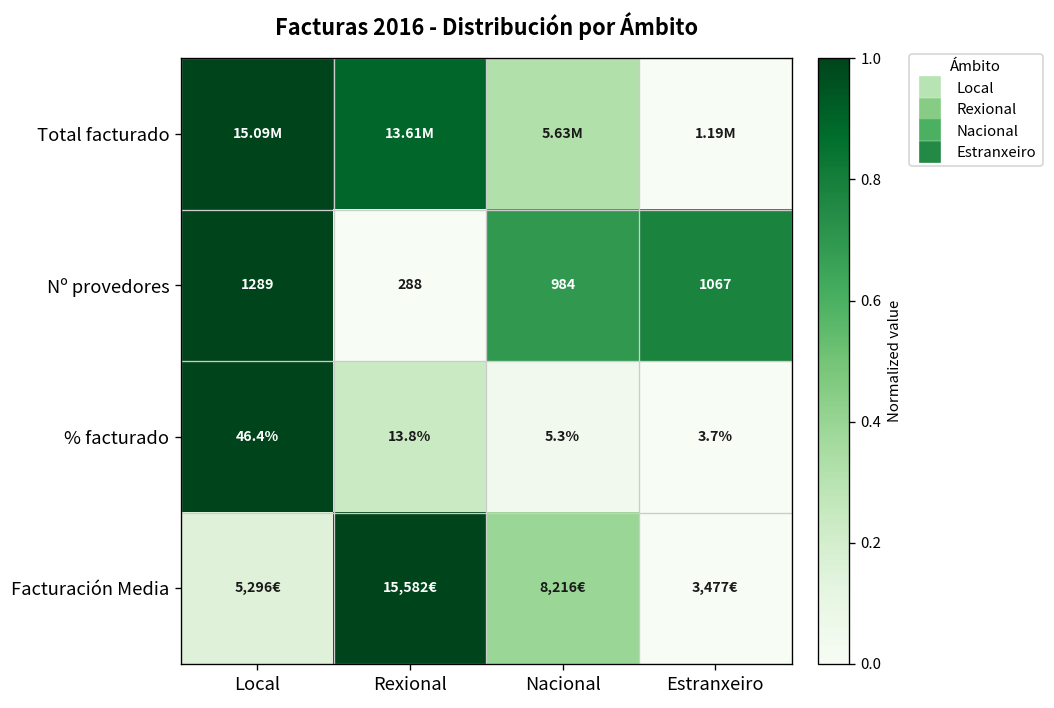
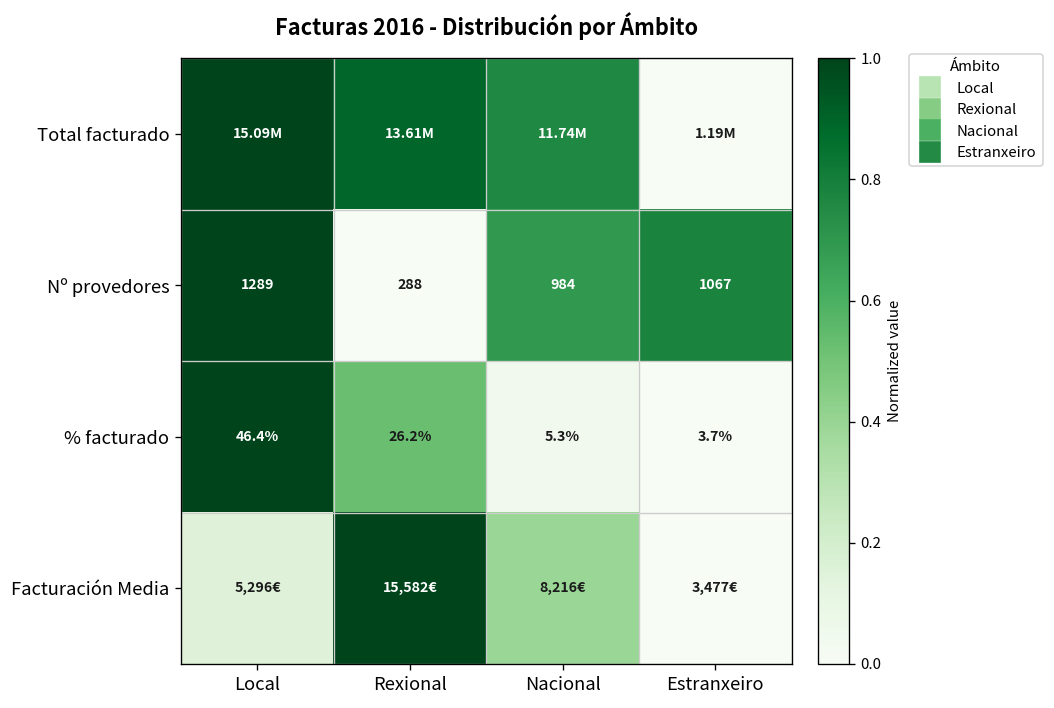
Total facturado, Nacional: 5.63M -> 11.74M
% facturado, Rexional: 13.8% -> 26.2%
